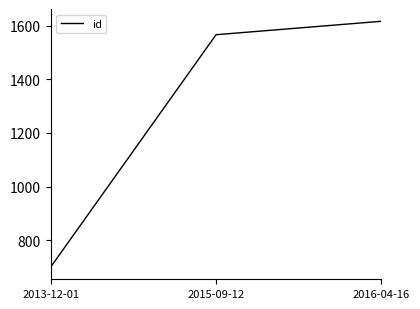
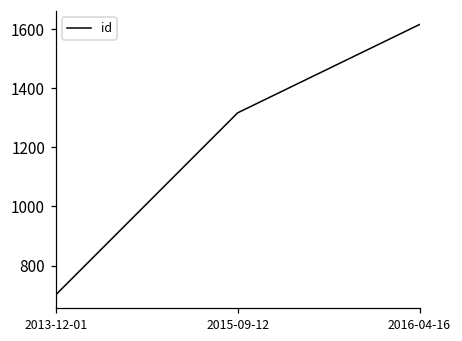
2015-09-12: 1570 -> 1320
